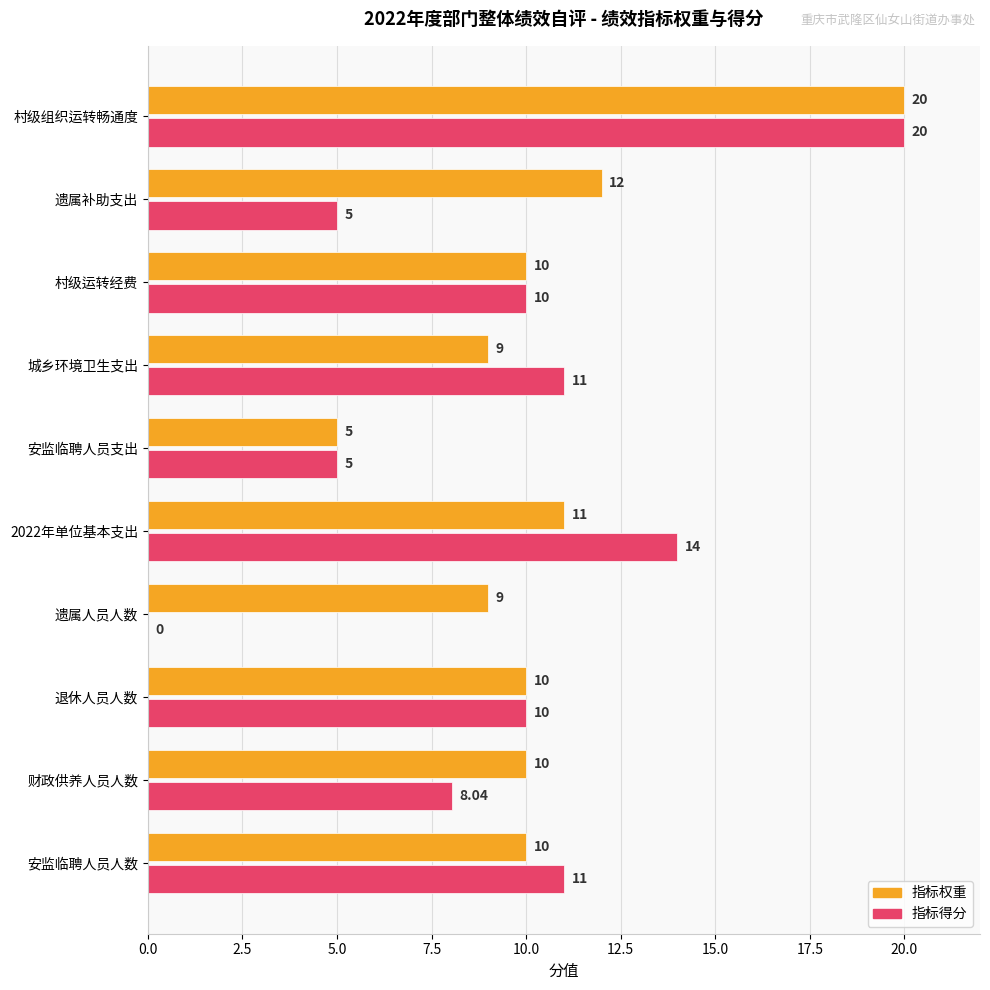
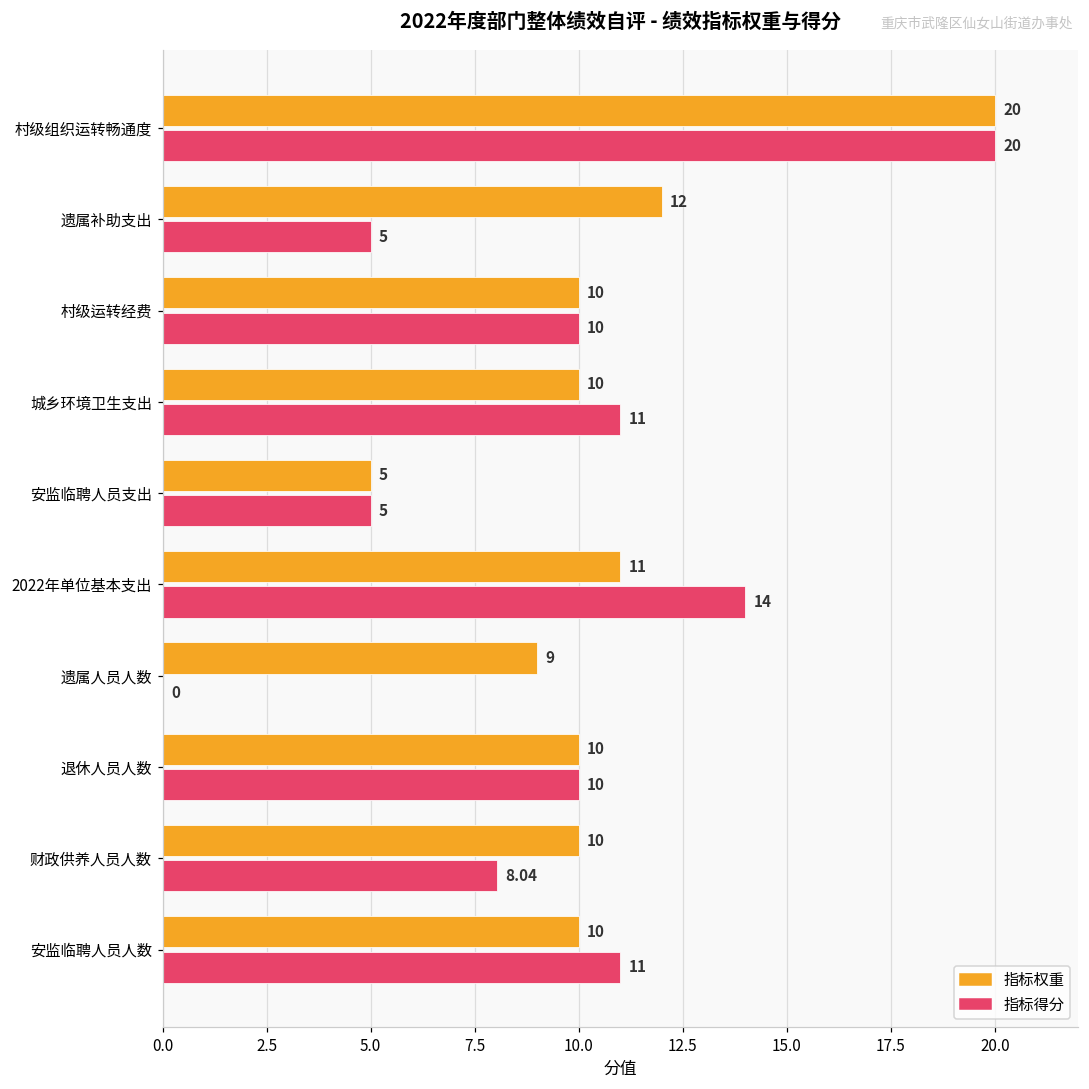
指标权重, 城乡环境卫生支出: 9 -> 10
